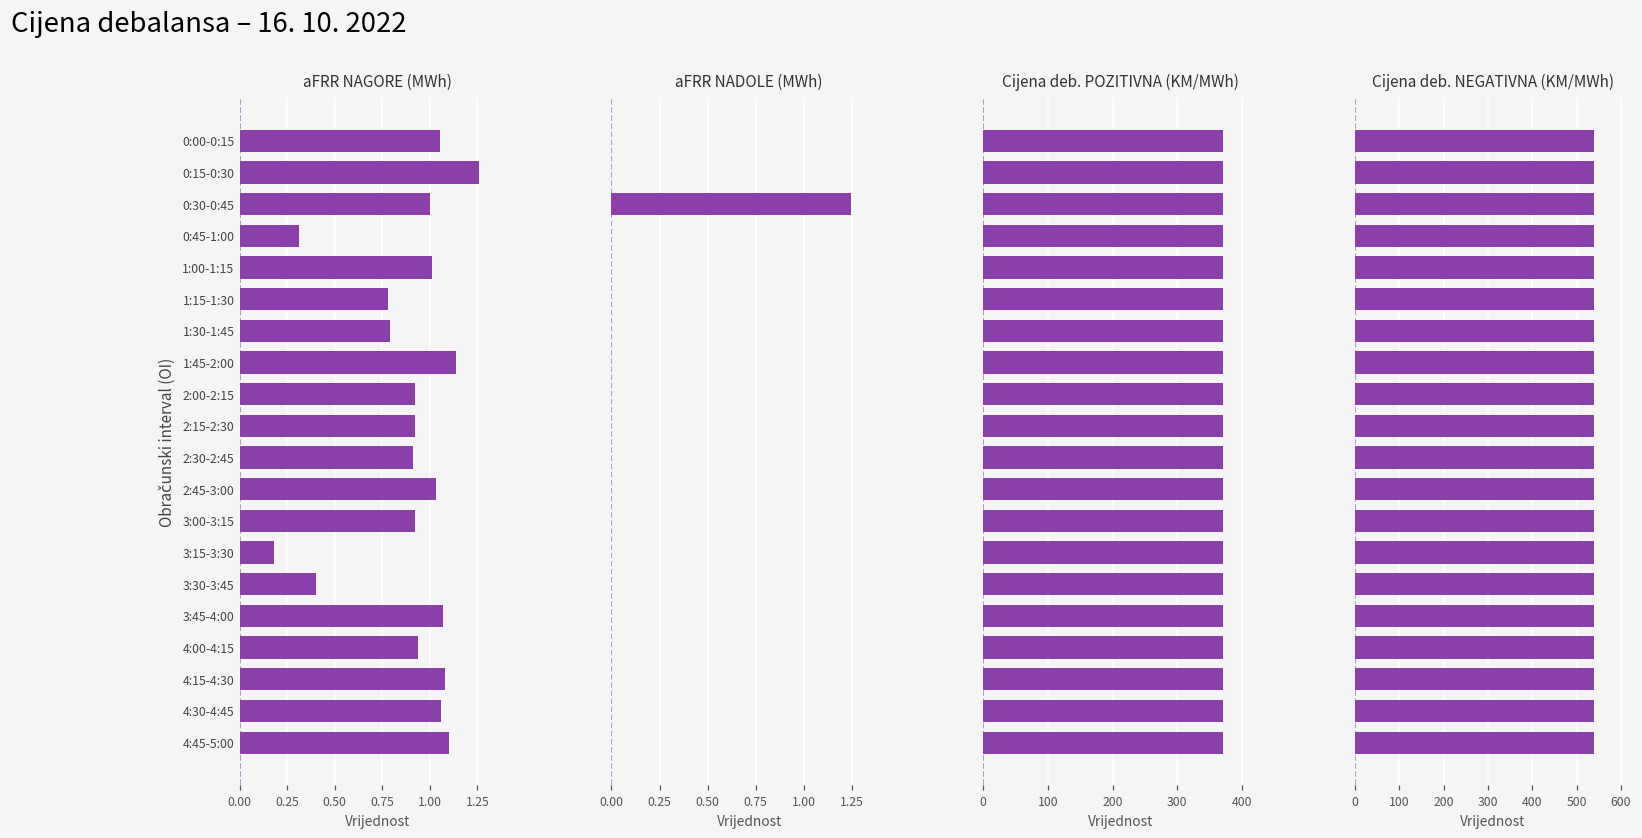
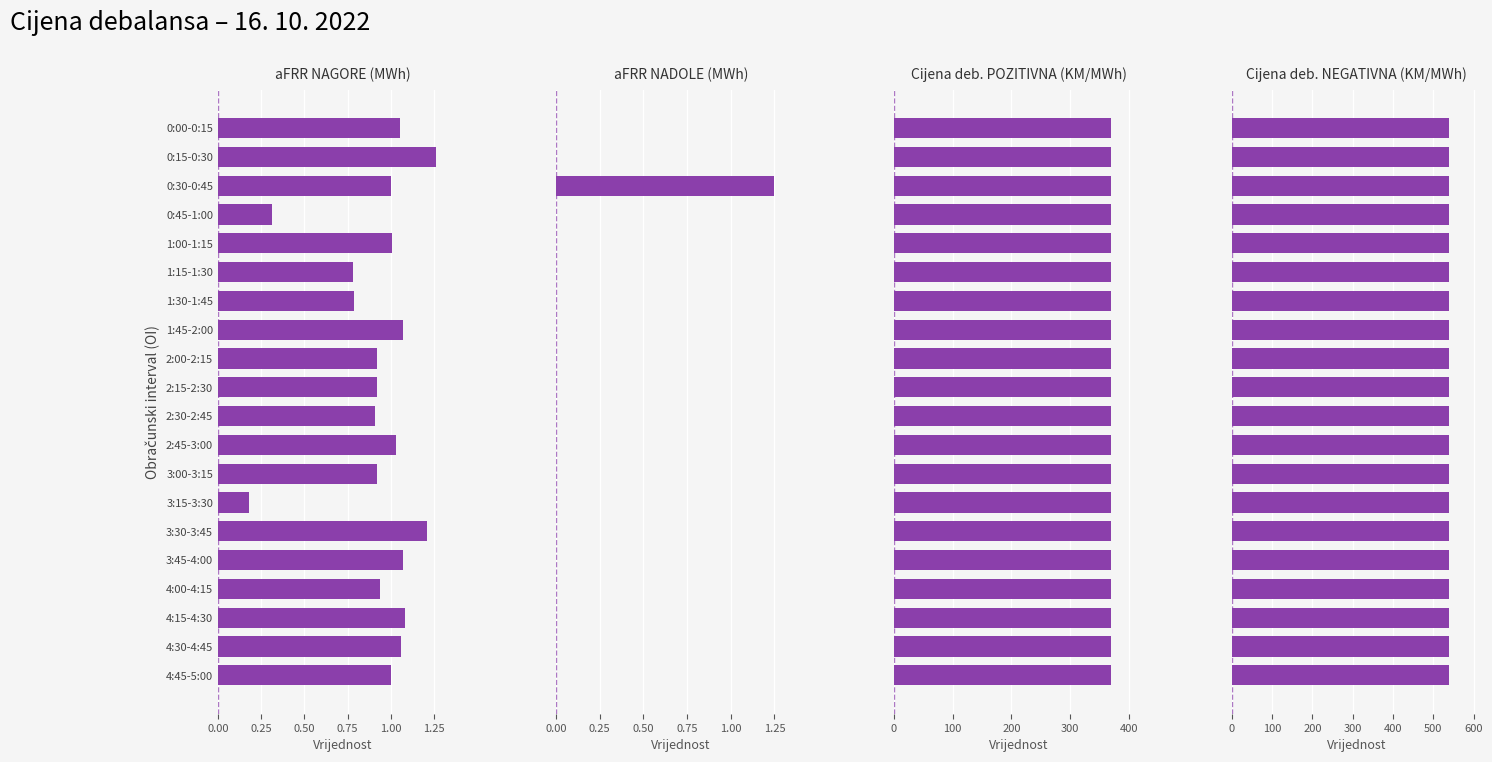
aFRR NAGORE (MWh), 1:45-2:00: 1.14 -> 1.07
aFRR NAGORE (MWh), 3:30-3:45: 0.40 -> 1.21
aFRR NAGORE (MWh), 4:45-5:00: 1.1 -> 1.0
